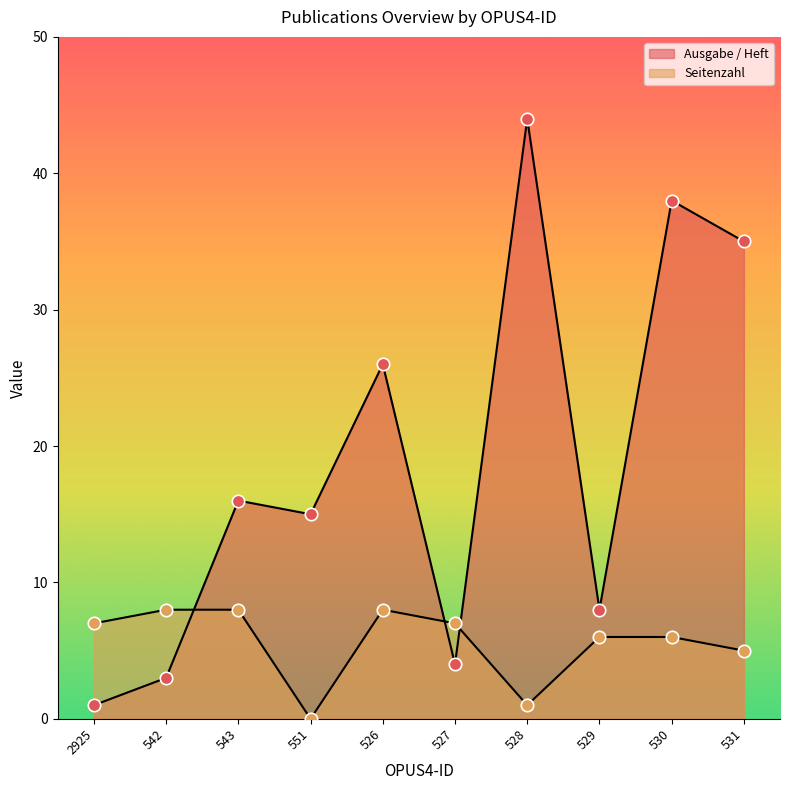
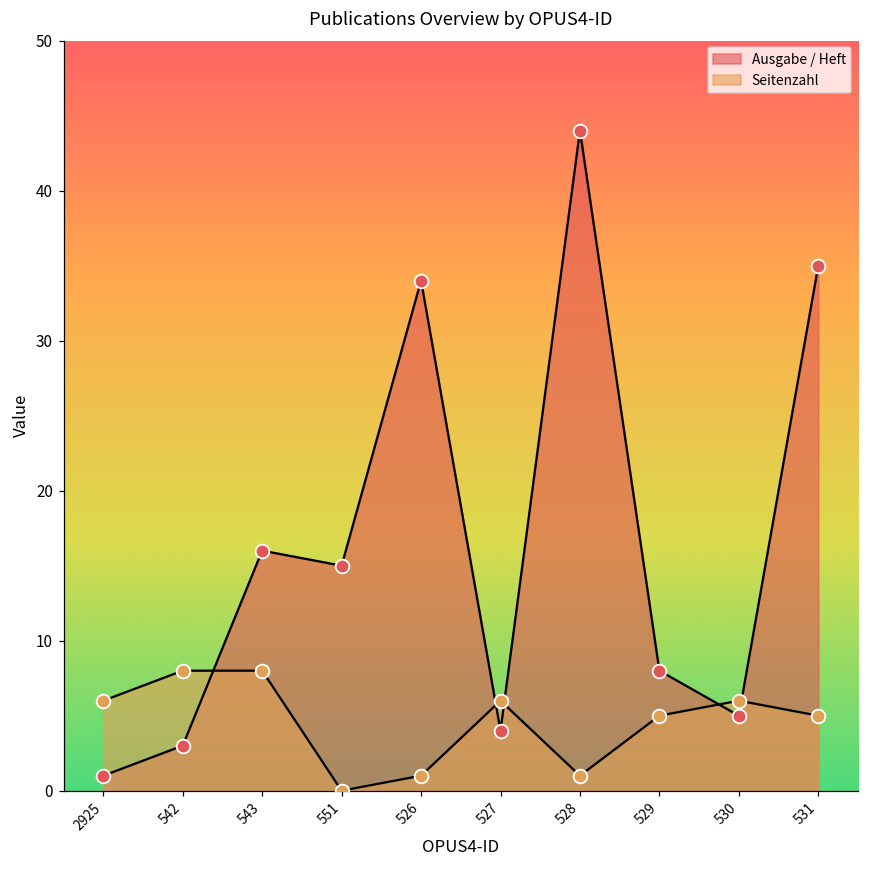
Seitenzahl, 2925: 7 -> 6
Ausgabe / Heft, 526: 26 -> 34
Seitenzahl, 526: 8 -> 1
Seitenzahl, 527: 7 -> 6
Seitenzahl, 529: 6 -> 5
Ausgabe / Heft, 530: 38 -> 5
